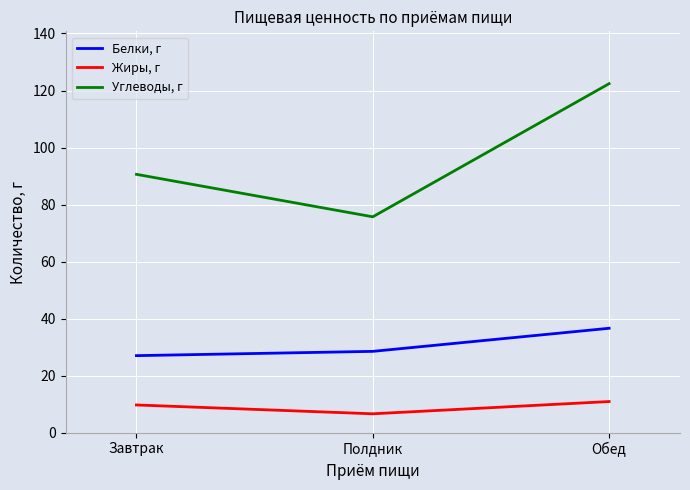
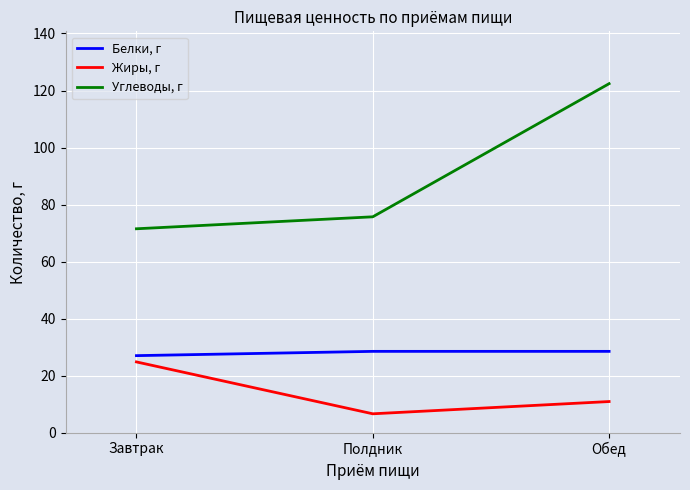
Жиры, г, Завтрак: 10 -> 25
Углеводы, г, Завтрак: 91 -> 72
Белки, г, Обед: 37 -> 29
